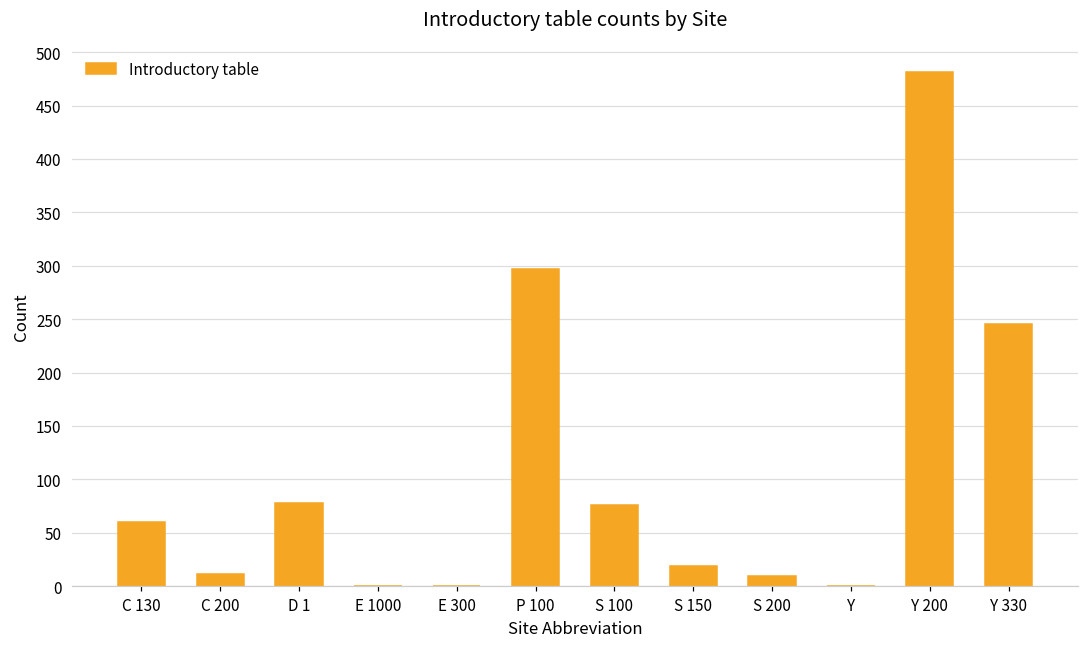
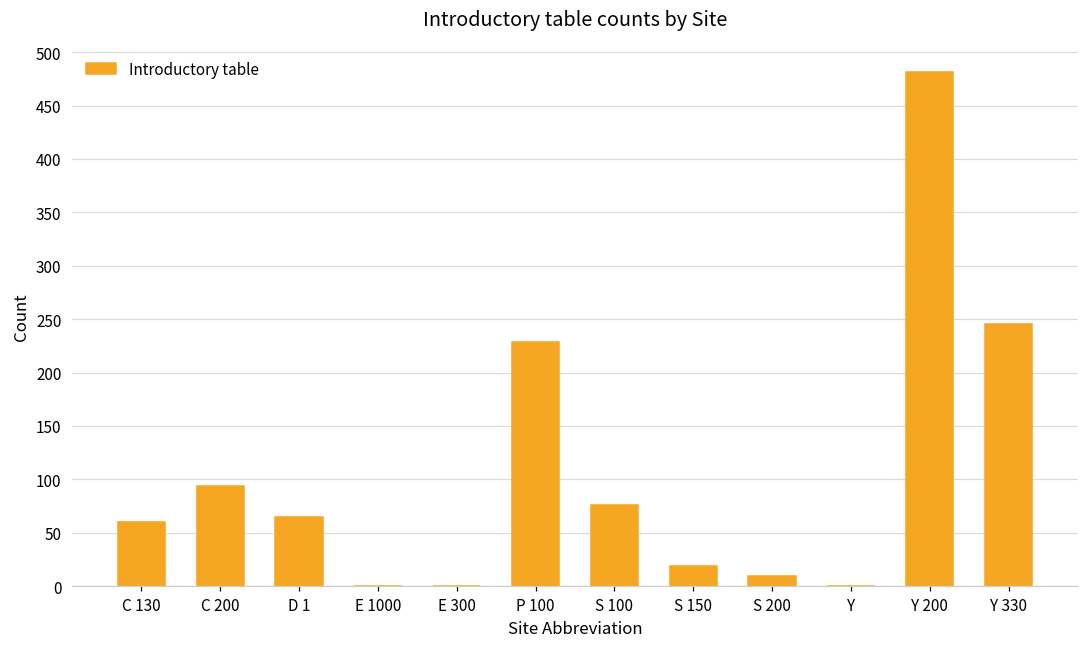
C 200: 10 -> 90
D 1: 80 -> 70
P 100: 300 -> 230
